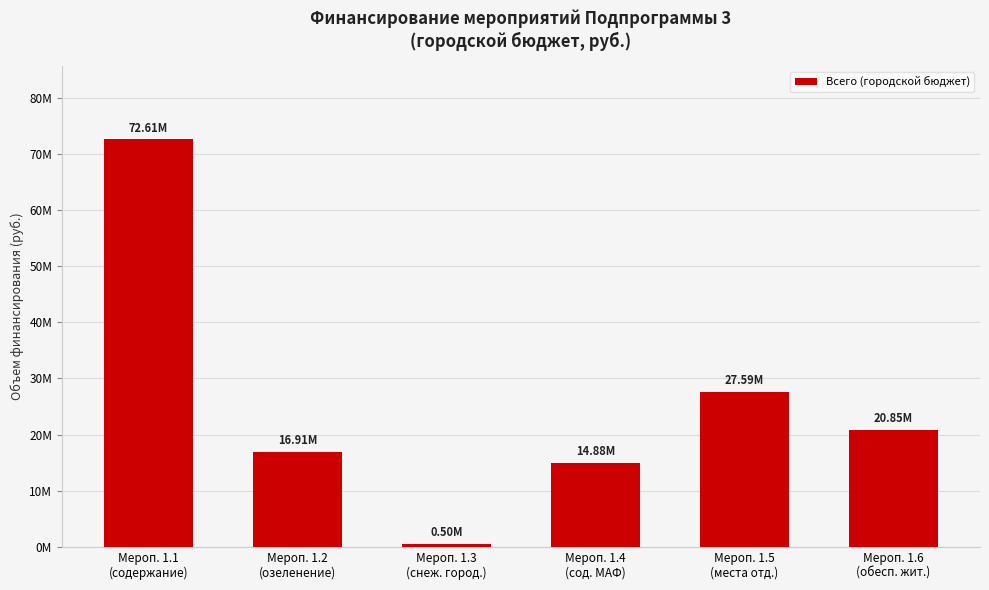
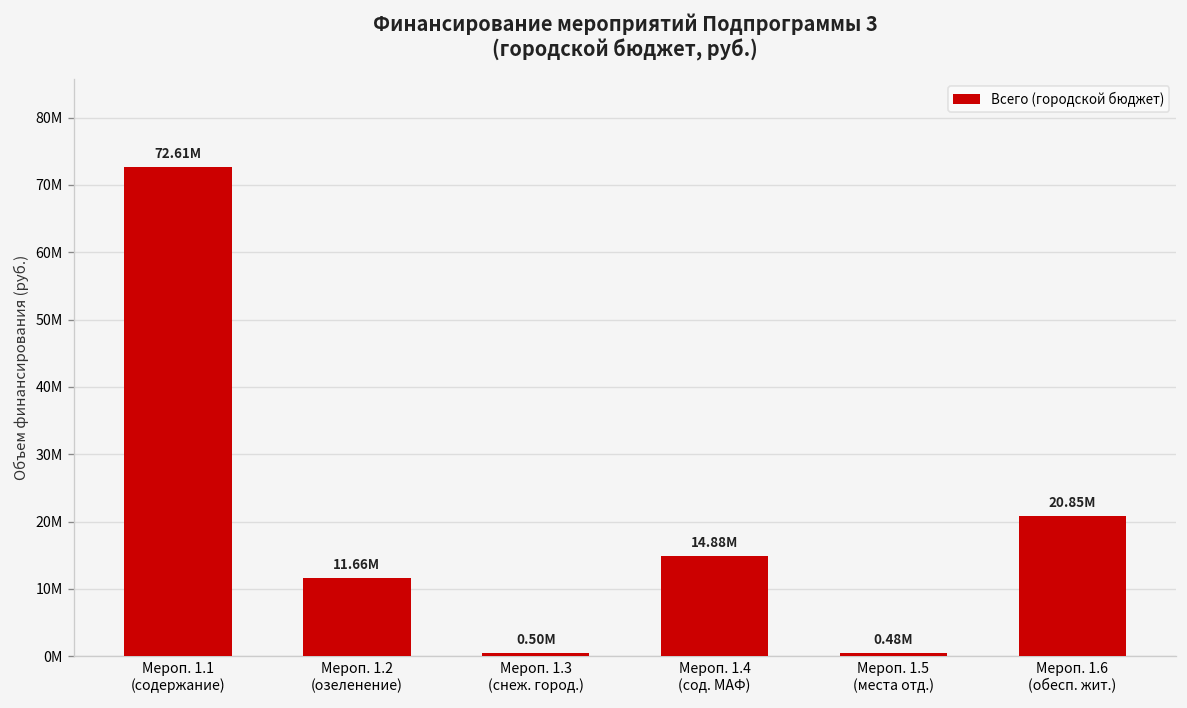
Мероп. 1.2 (озеленение): 16.91M -> 11.66M
Мероп. 1.5 (места отд.): 27.59M -> 0.48M
